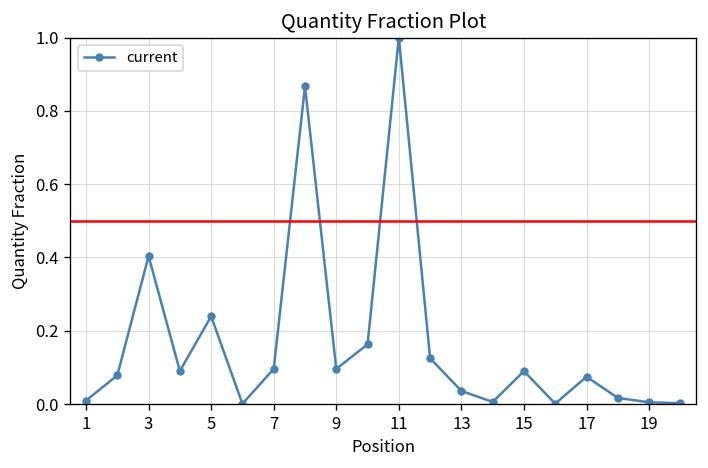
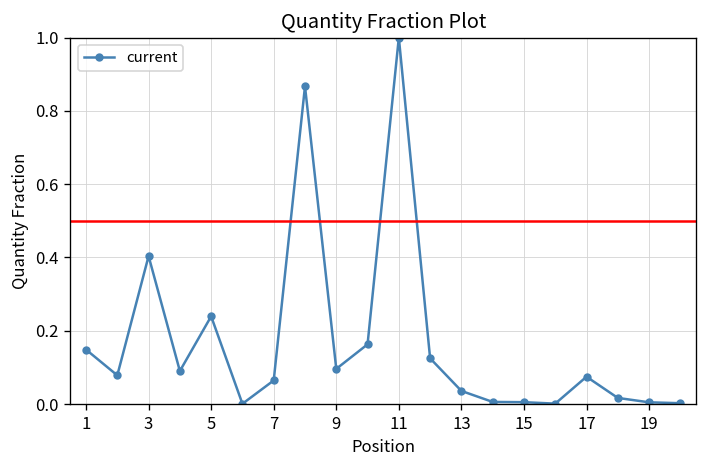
1: 0.01 -> 0.15
7: 0.10 -> 0.06
15: 0.09 -> 0.01
